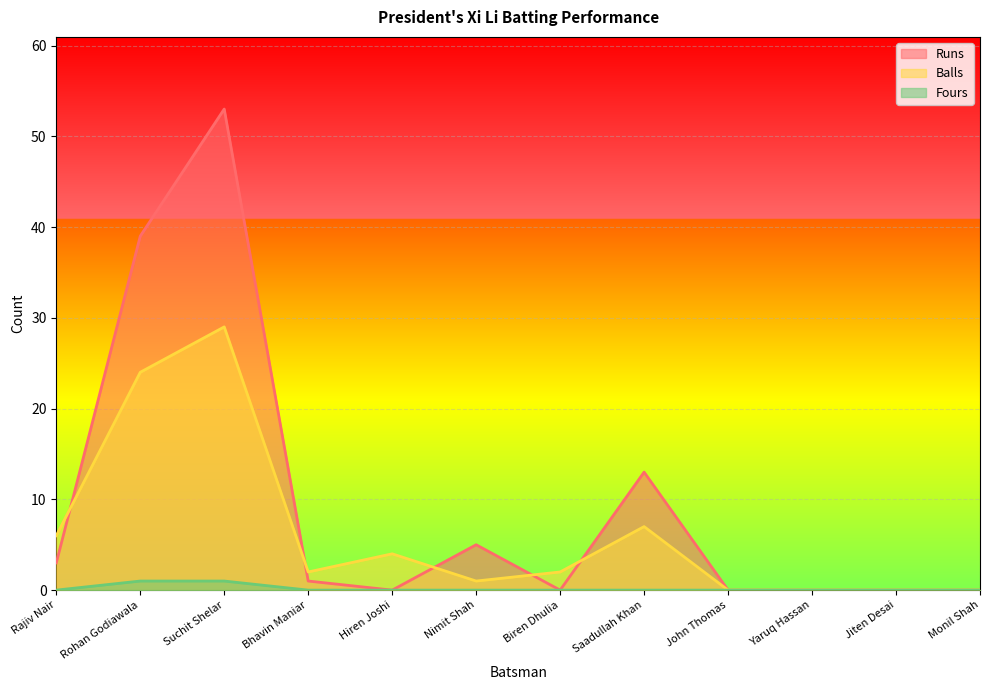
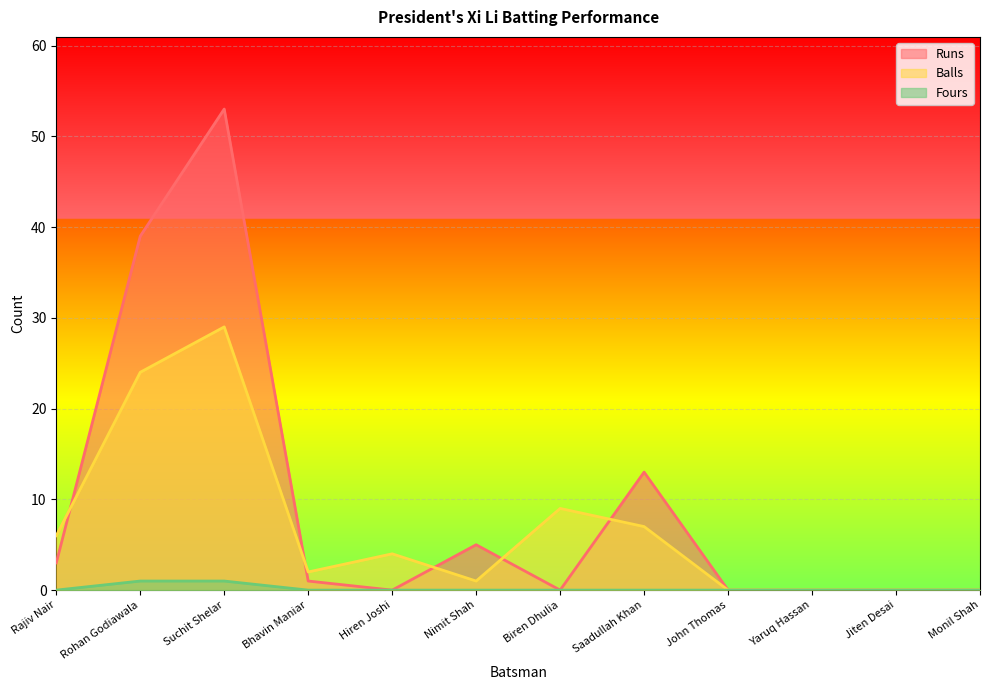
Balls, Biren Dhulia: 2 -> 9
